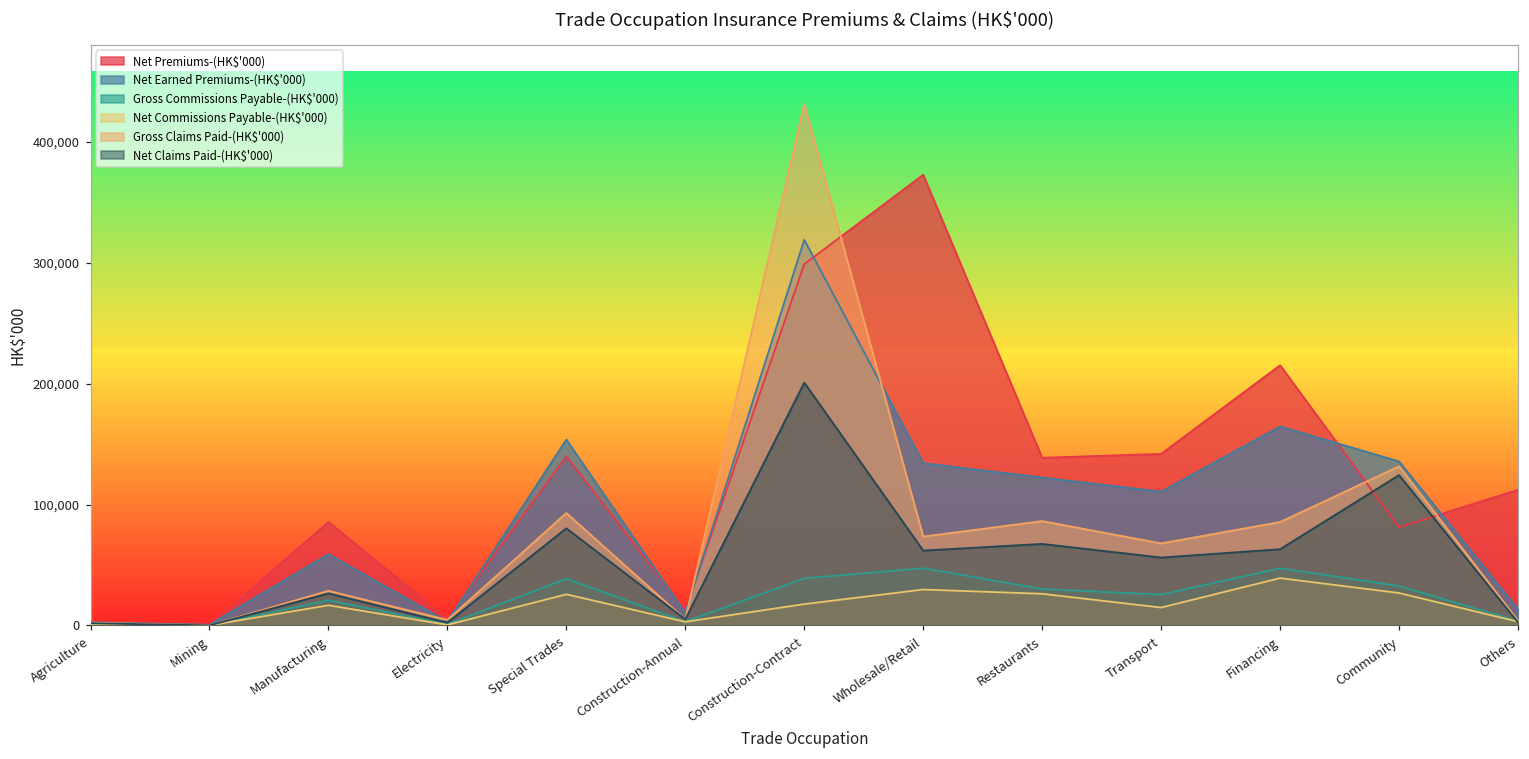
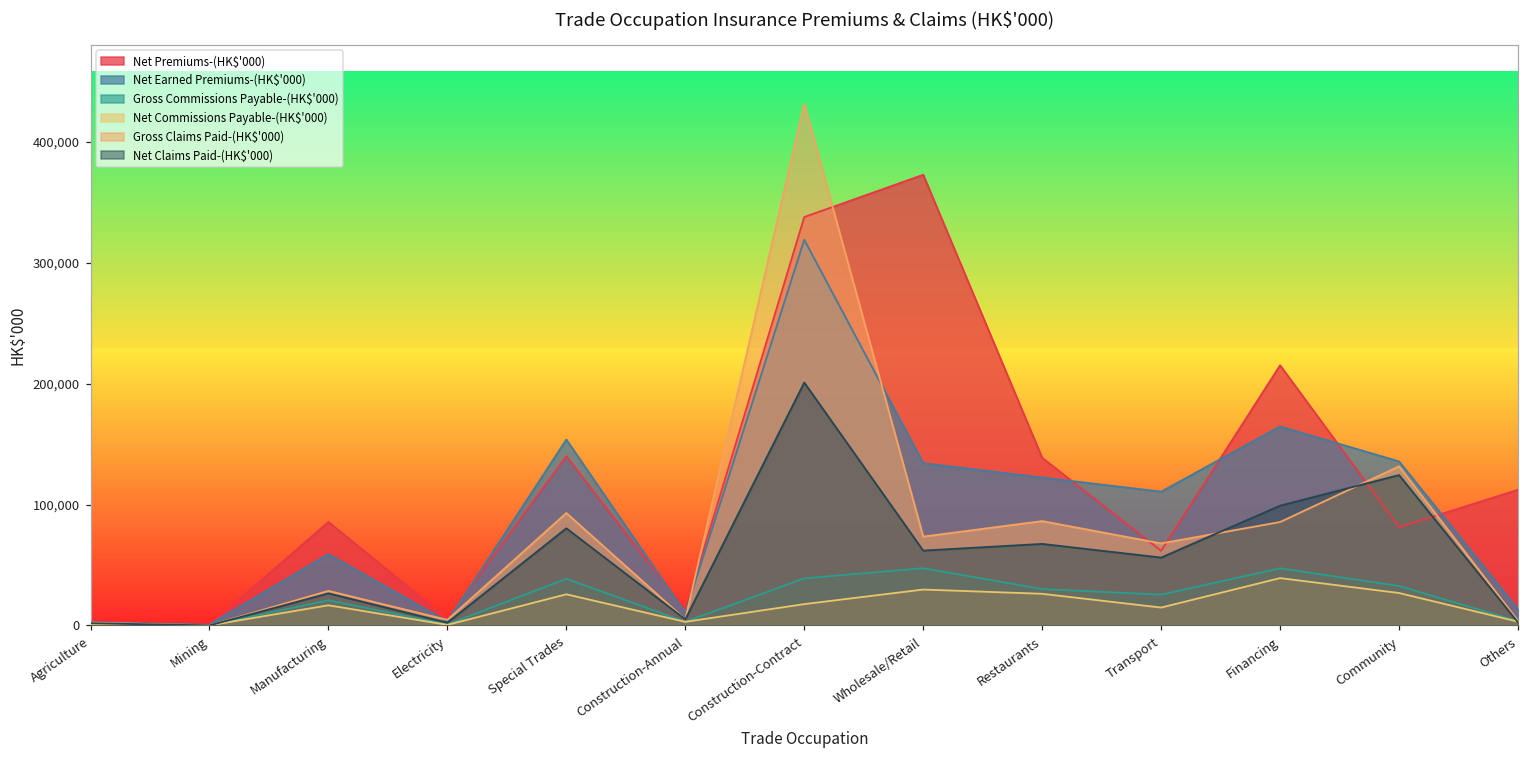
Net Premiums-(HK$'000), Construction-Contract: 299,000 -> 338,000
Net Premiums-(HK$'000), Transport: 142,000 -> 62,000
Net Claims Paid-(HK$'000), Financing: 63,000 -> 99,000
